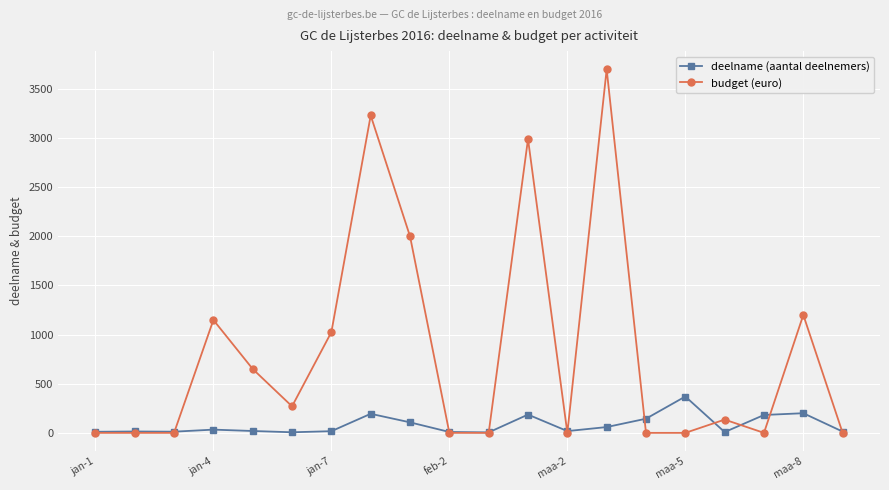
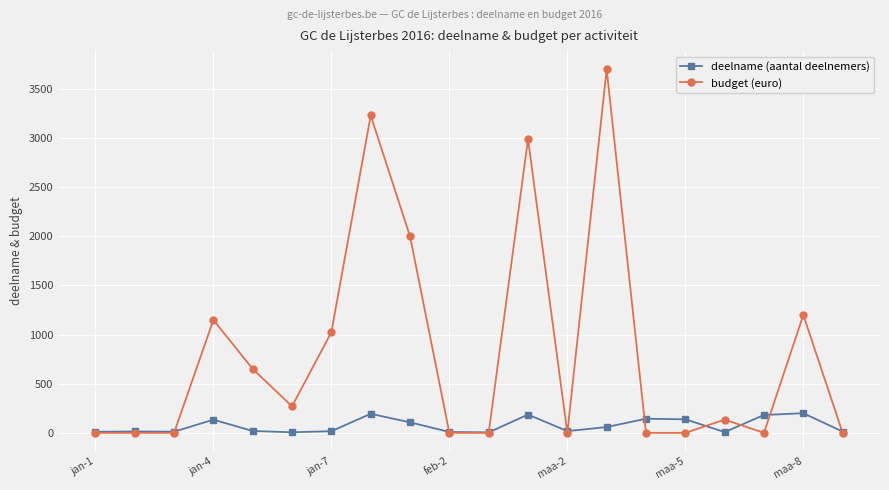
deelname (aantal deelnemers), jan-4: 0 -> 100
deelname (aantal deelnemers), maa-5: 400 -> 100
